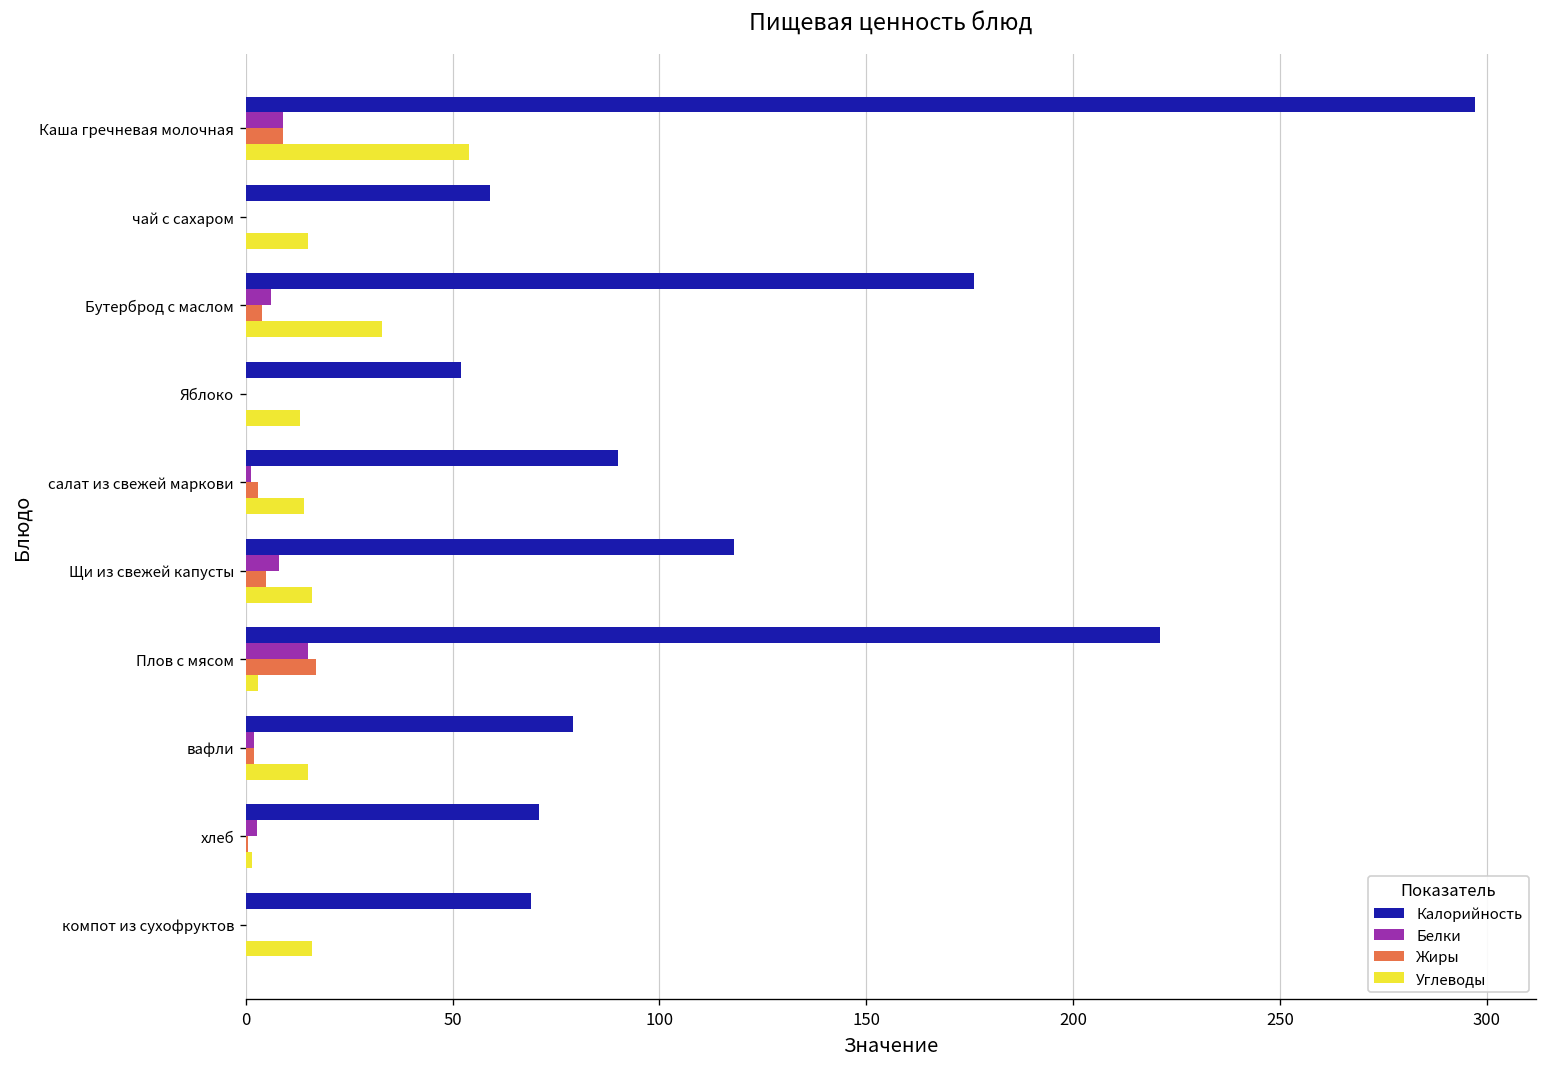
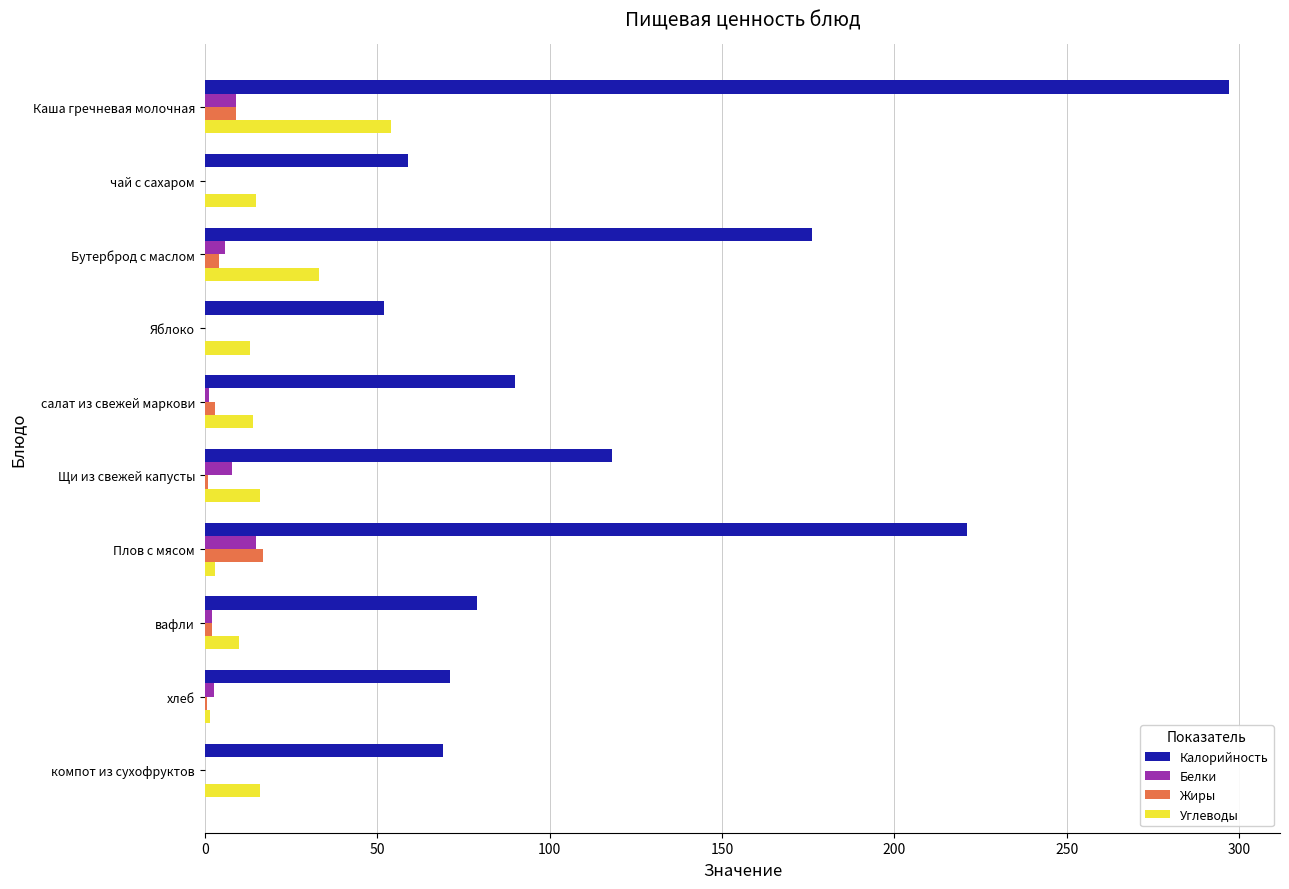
Жиры, Щи из свежей капусты: 5 -> 1
Углеводы, вафли: 15 -> 10
